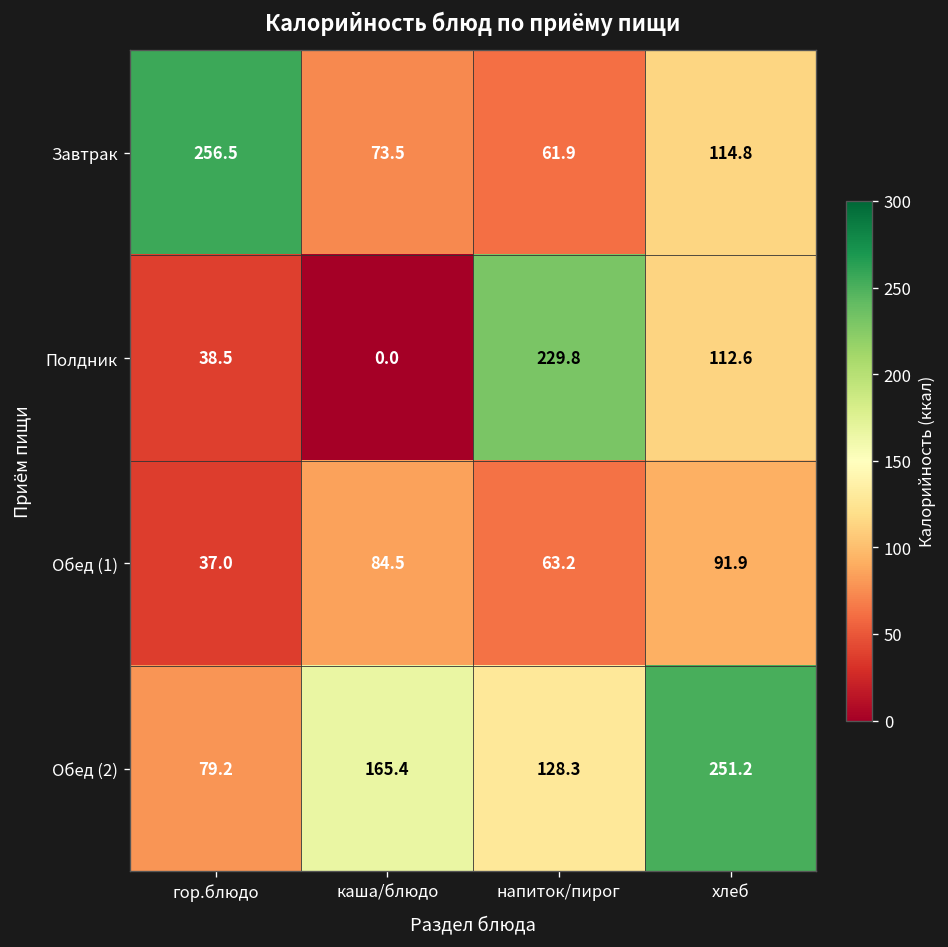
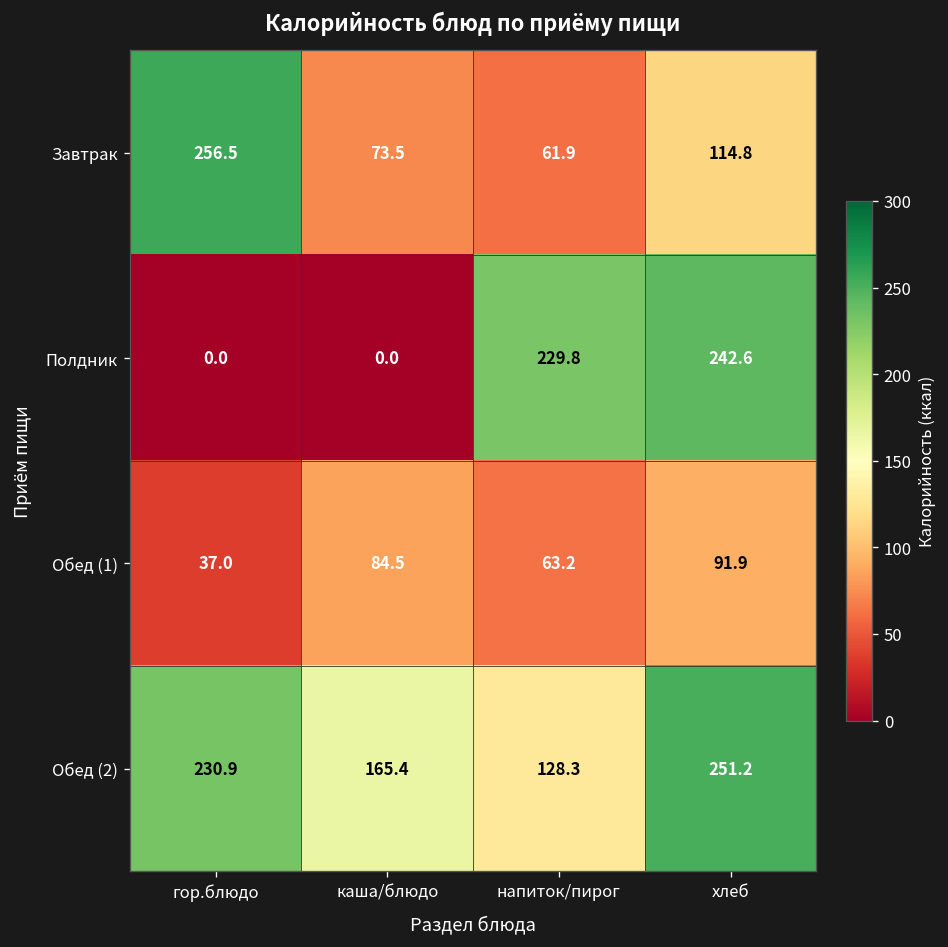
Полдник, гор.блюдо: 38.5 -> 0.0
Полдник, хлеб: 112.6 -> 242.6
Обед (2), гор.блюдо: 79.2 -> 230.9
